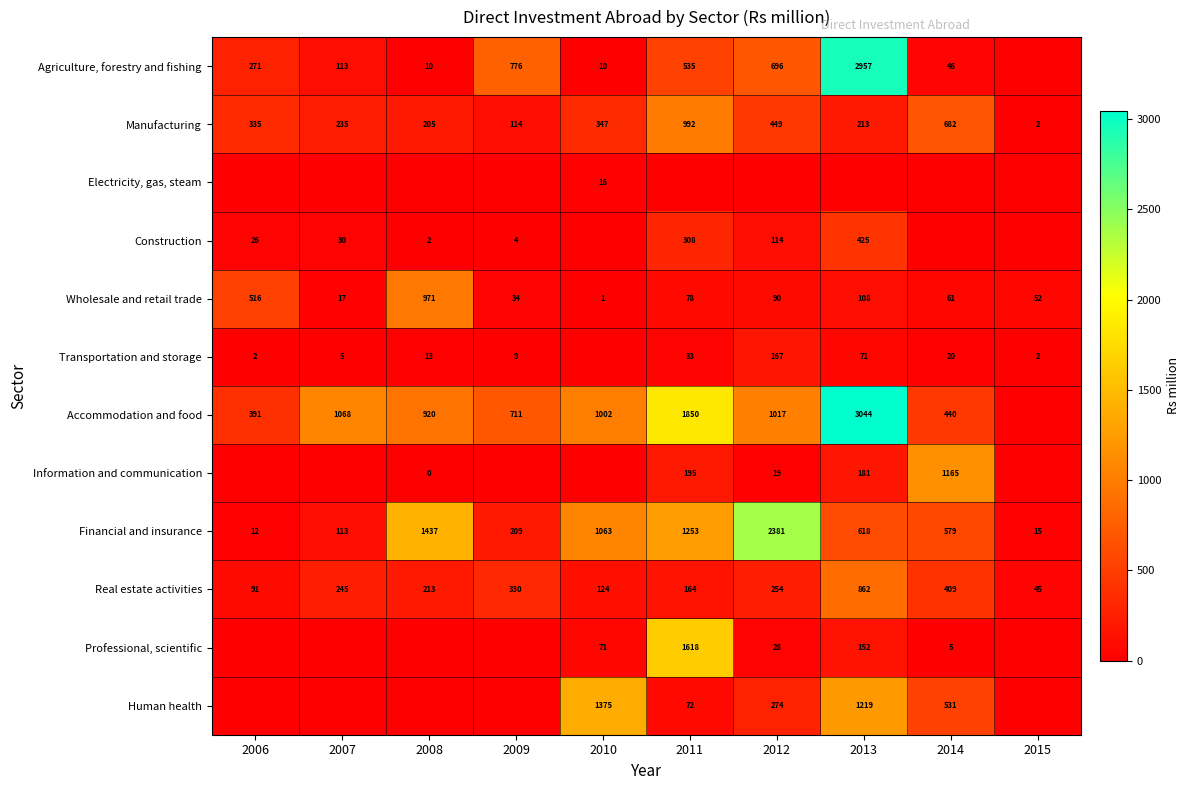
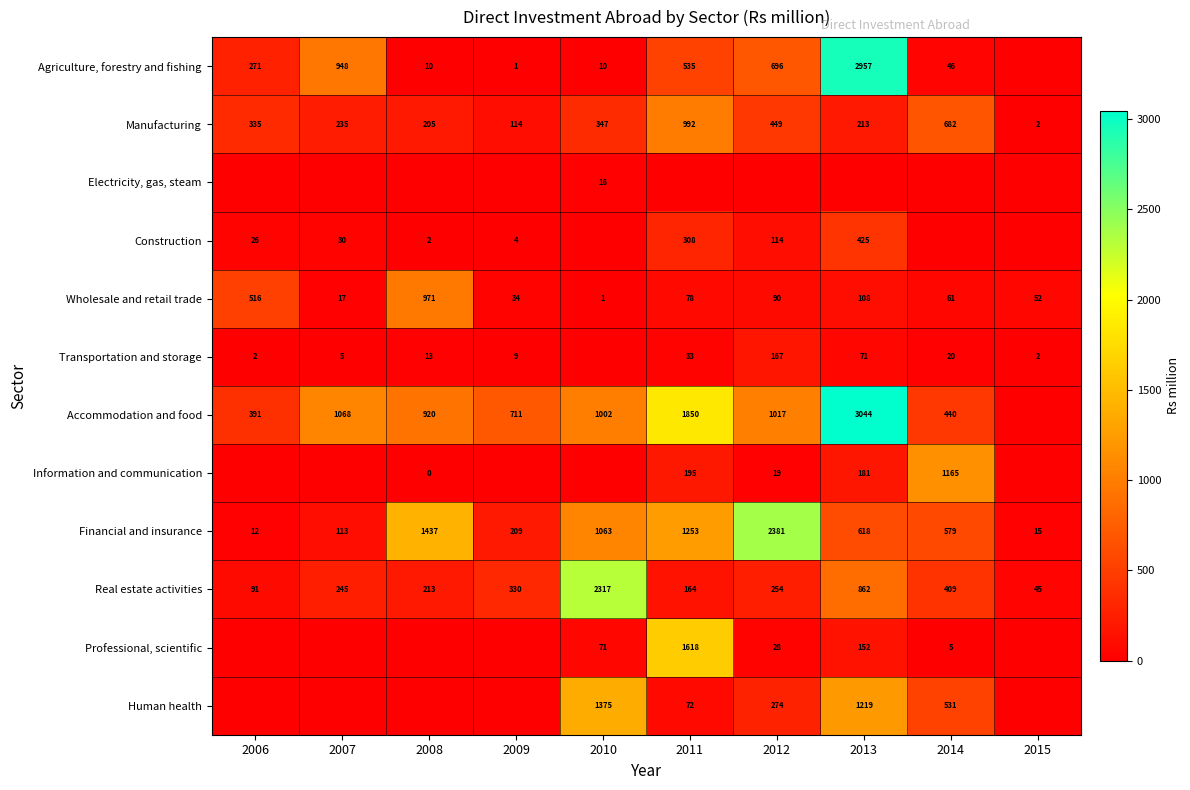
Agriculture, forestry and fishing, 2007: 113 -> 948
Agriculture, forestry and fishing, 2009: 776 -> 1
Real estate activities, 2010: 124 -> 2317
